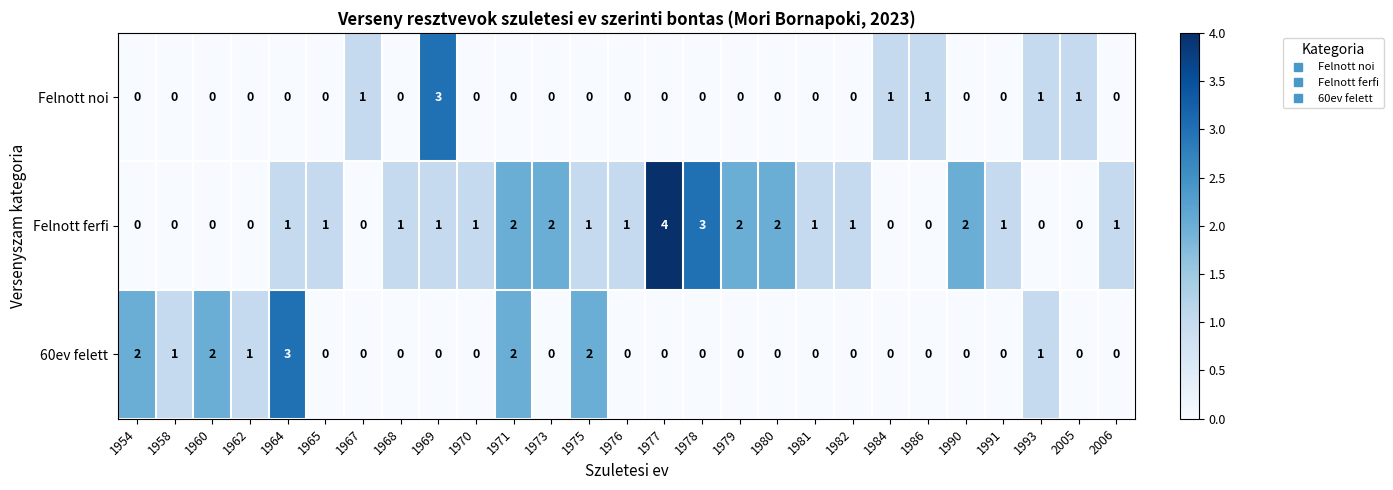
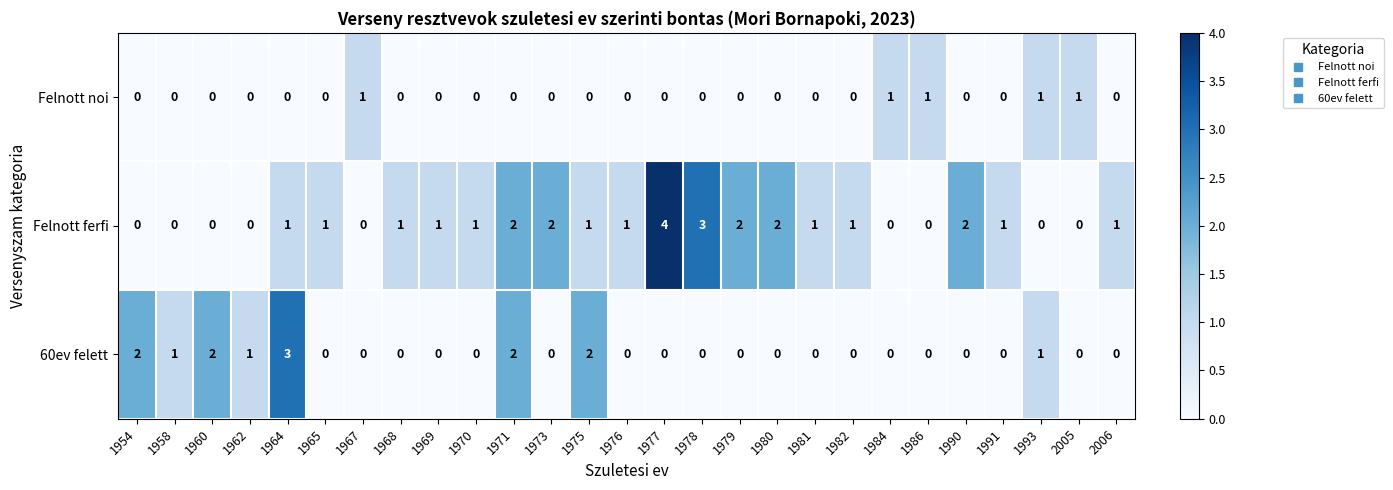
Felnott noi, 1969: 3 -> 0
